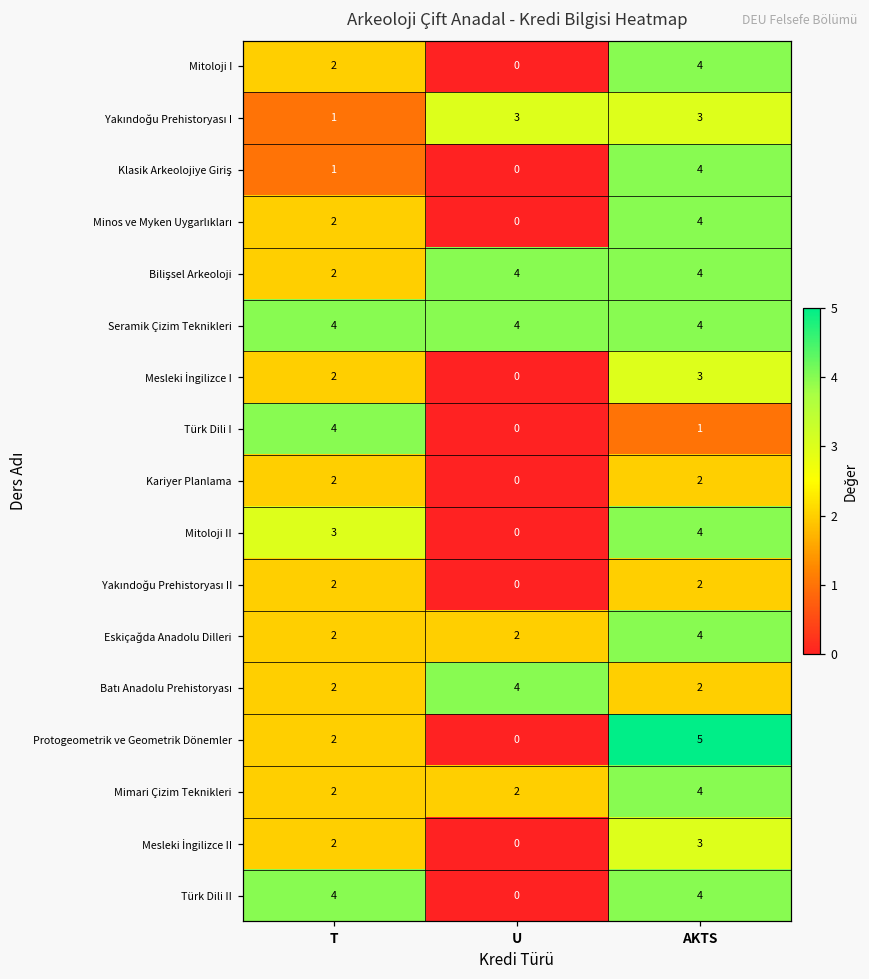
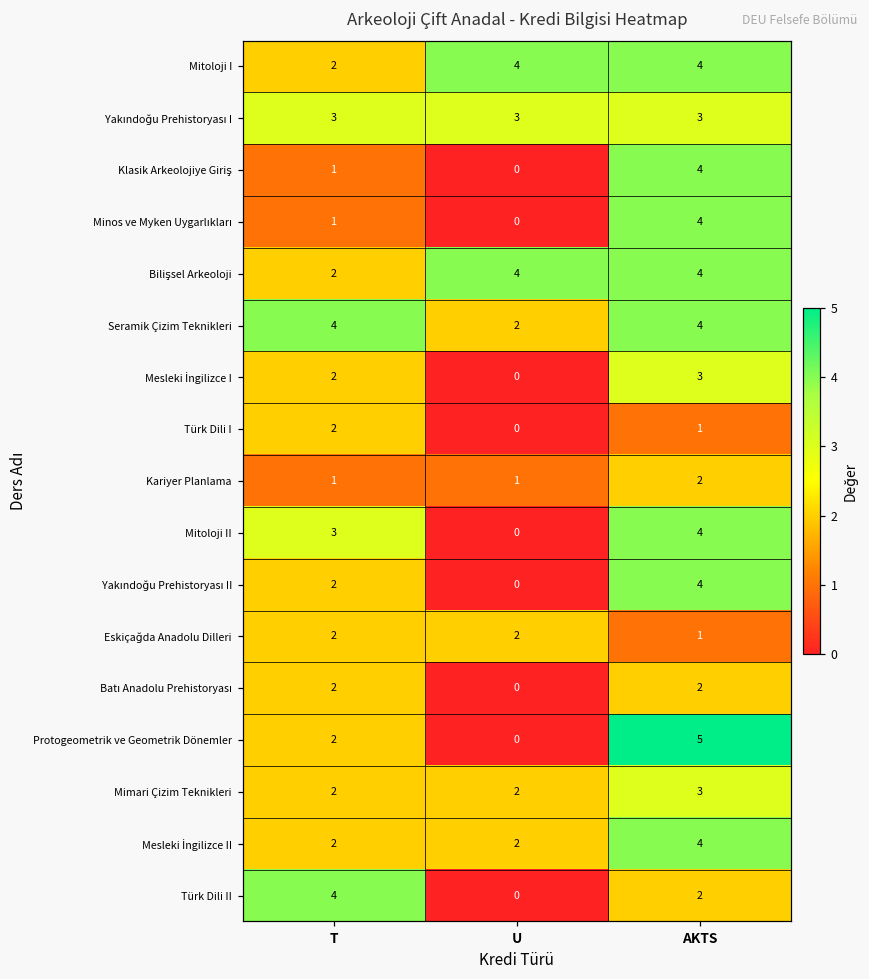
Mitoloji I, U: 0 -> 4
Yakındoğu Prehistoryası I, T: 1 -> 3
Minos ve Myken Uygarlıkları, T: 2 -> 1
Seramik Çizim Teknikleri, U: 4 -> 2
Türk Dili I, T: 4 -> 2
Kariyer Planlama, T: 2 -> 1
Kariyer Planlama, U: 0 -> 1
Yakındoğu Prehistoryası II, AKTS: 2 -> 4
Eskiçağda Anadolu Dilleri, AKTS: 4 -> 1
Batı Anadolu Prehistoryası, U: 4 -> 0
Mimari Çizim Teknikleri, AKTS: 4 -> 3
Mesleki İngilizce II, U: 0 -> 2
Mesleki İngilizce II, AKTS: 3 -> 4
Türk Dili II, AKTS: 4 -> 2
